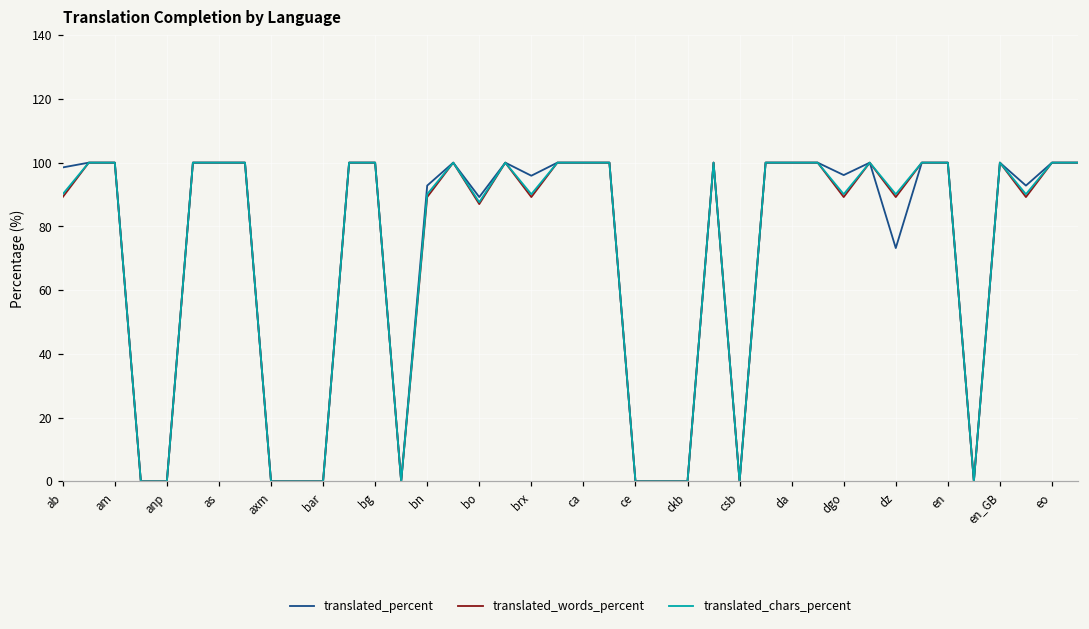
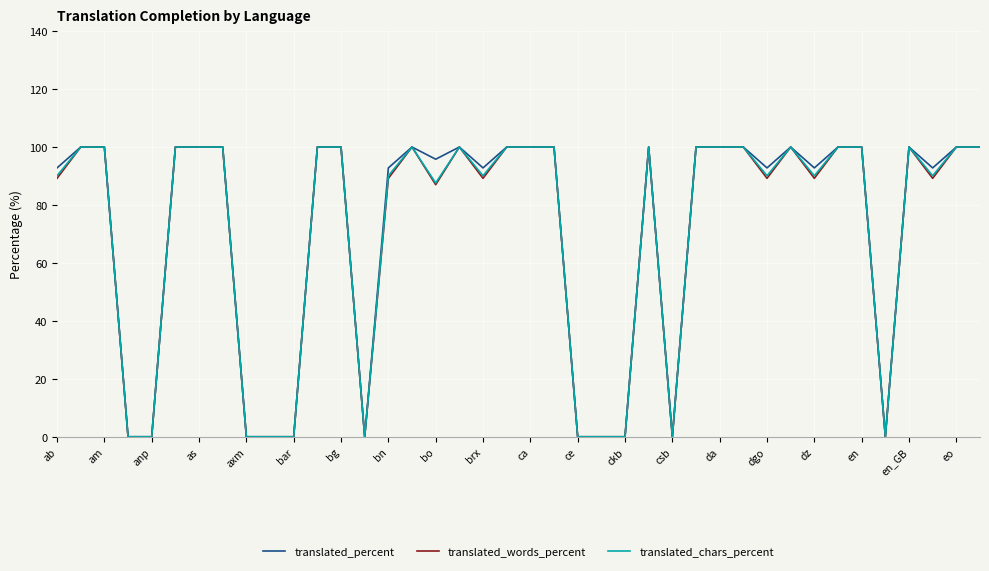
translated_percent, ab: 99 -> 93
translated_percent, bo: 89 -> 96
translated_percent, brx: 96 -> 93
translated_percent, dgo: 96 -> 93
translated_percent, dz: 73 -> 93
